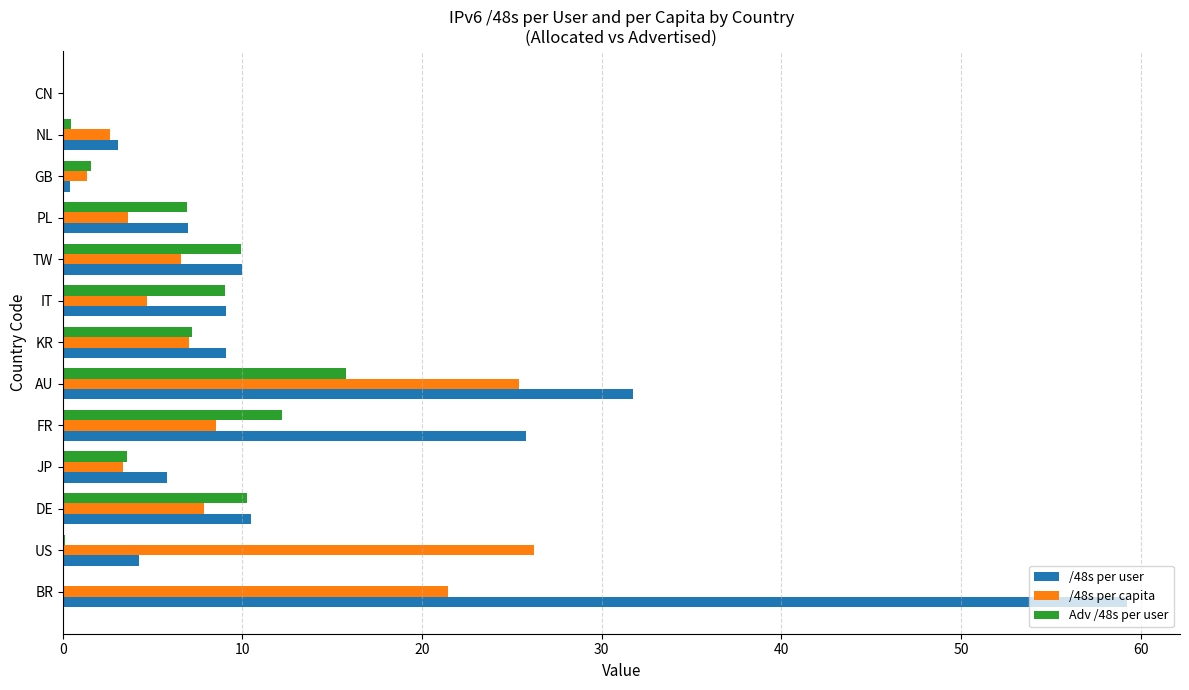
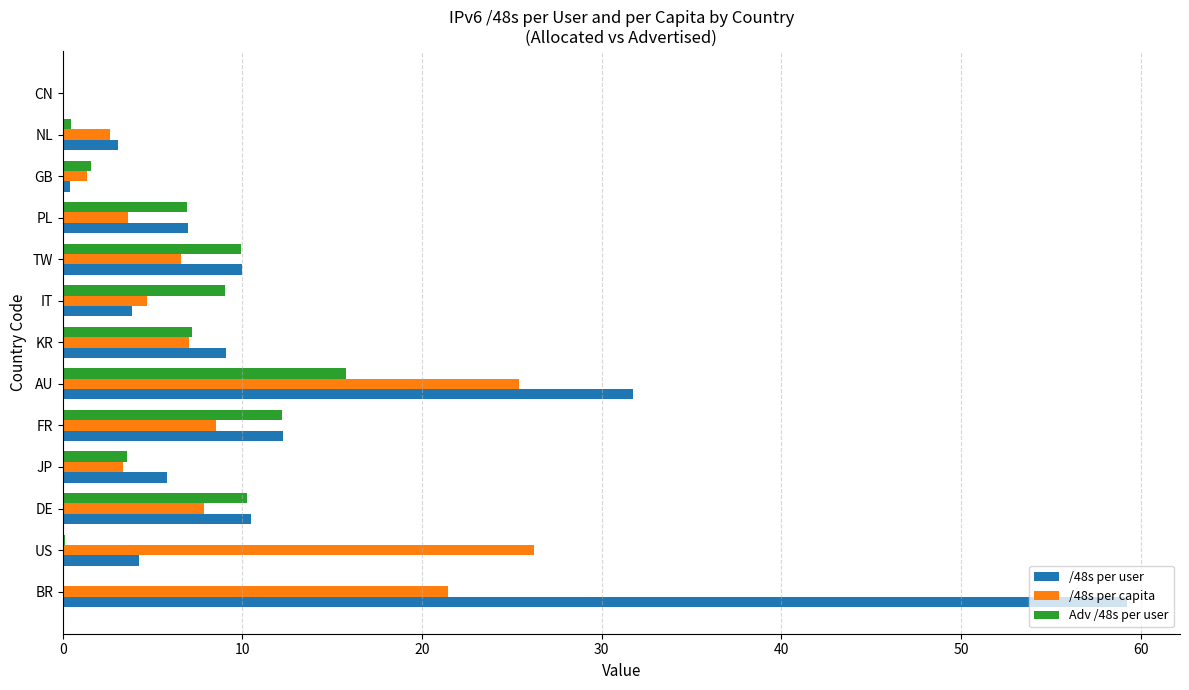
/48s per user, IT: 9.1 -> 3.8
/48s per user, FR: 25.8 -> 12.3
